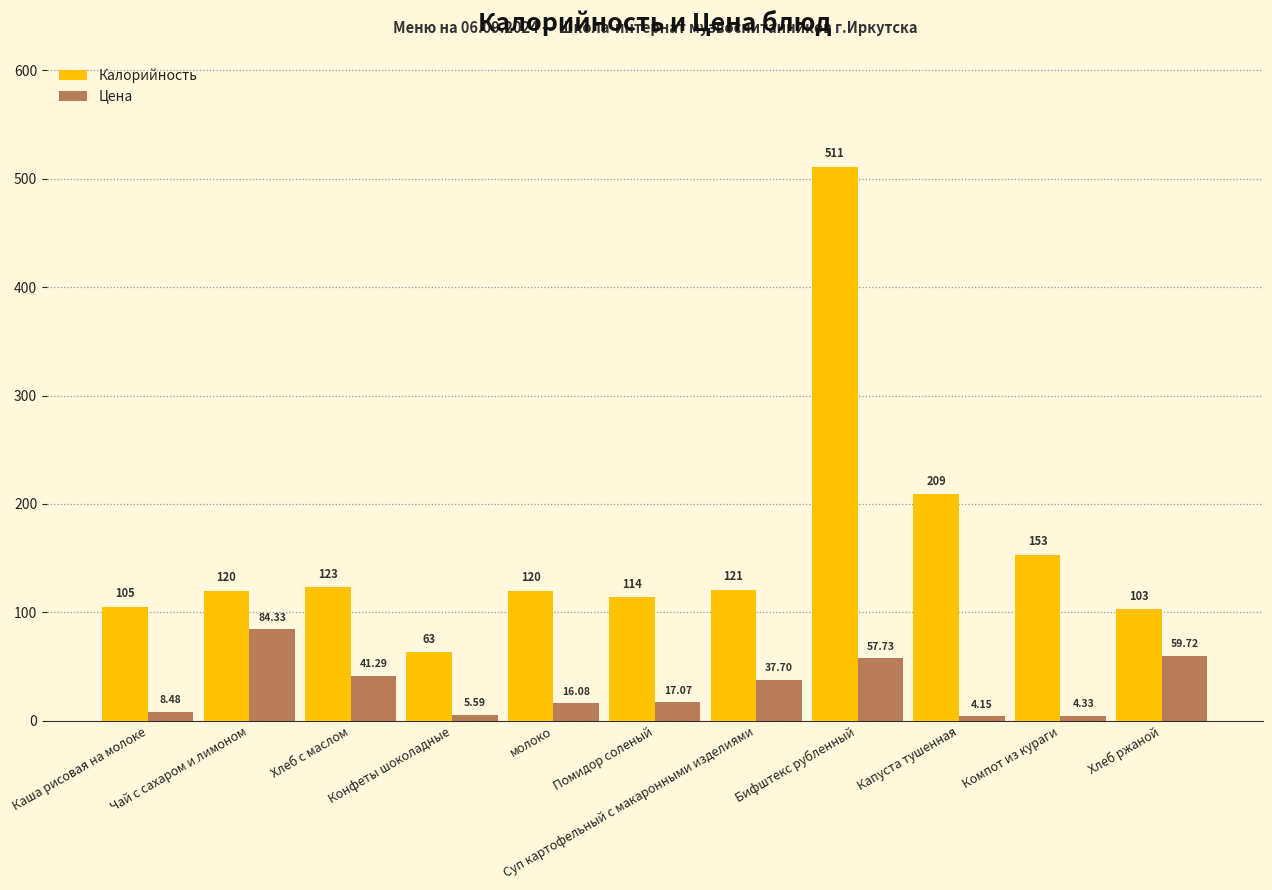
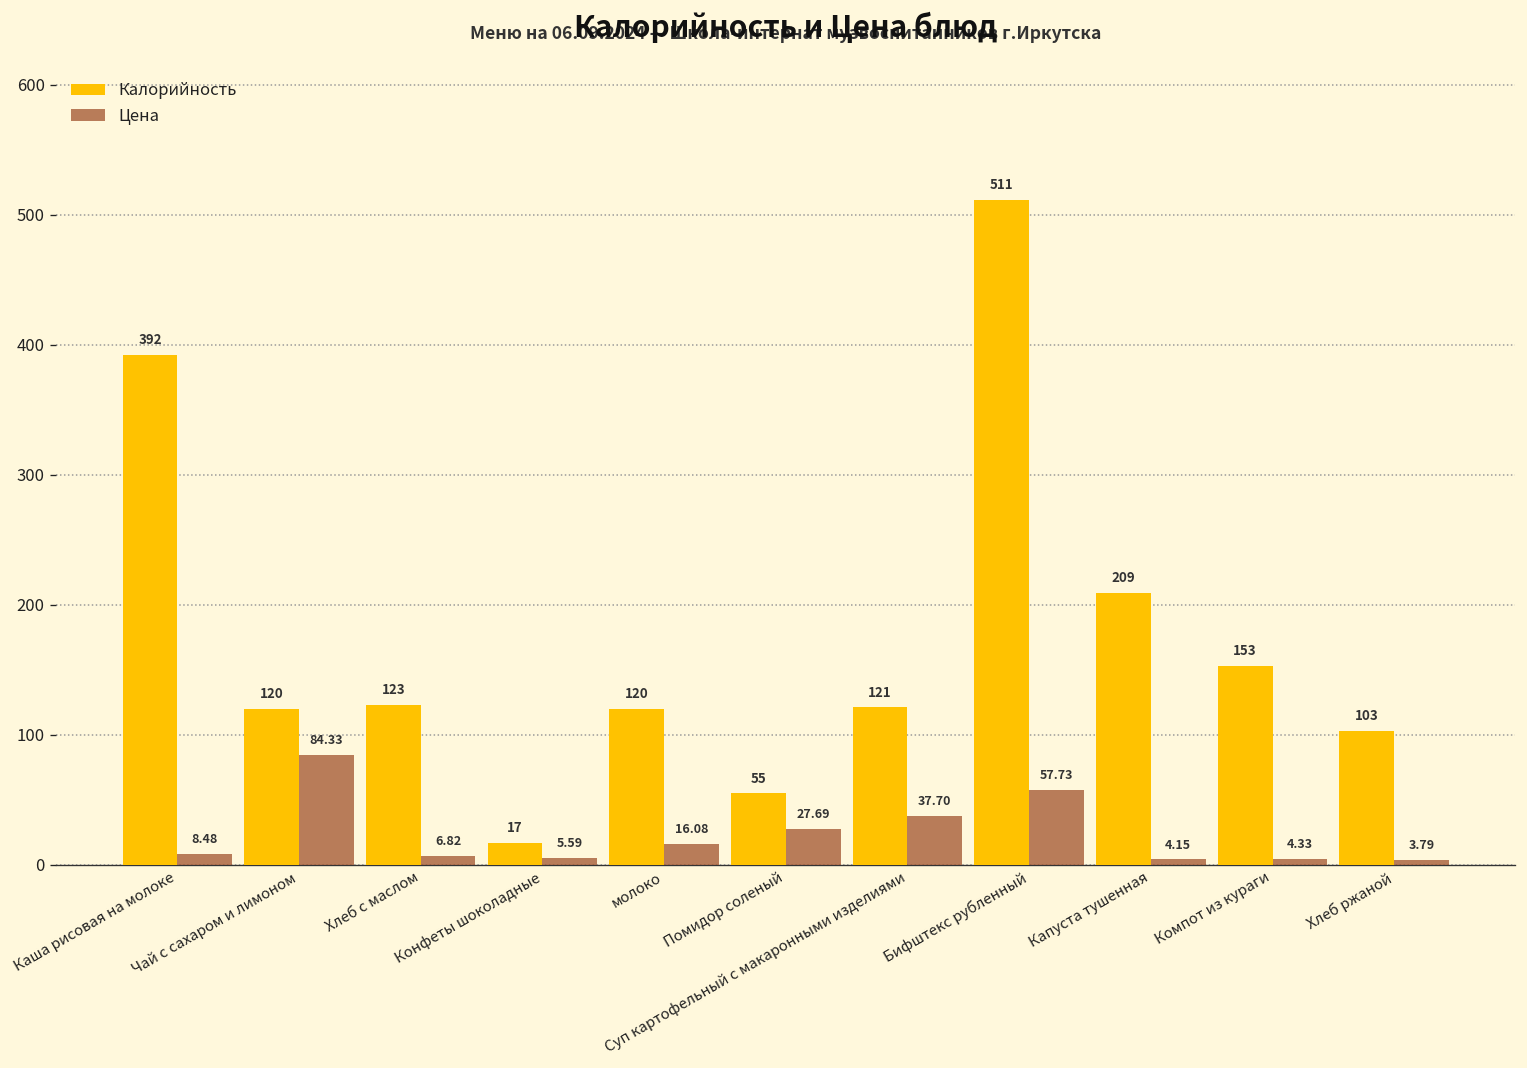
Калорийность, Каша рисовая на молоке: 105 -> 392
Цена, Хлеб с маслом: 41.29 -> 6.82
Калорийность, Конфеты шоколадные: 63 -> 17
Калорийность, Помидор соленый: 114 -> 55
Цена, Помидор соленый: 17.07 -> 27.69
Цена, Хлеб ржаной: 59.72 -> 3.79
